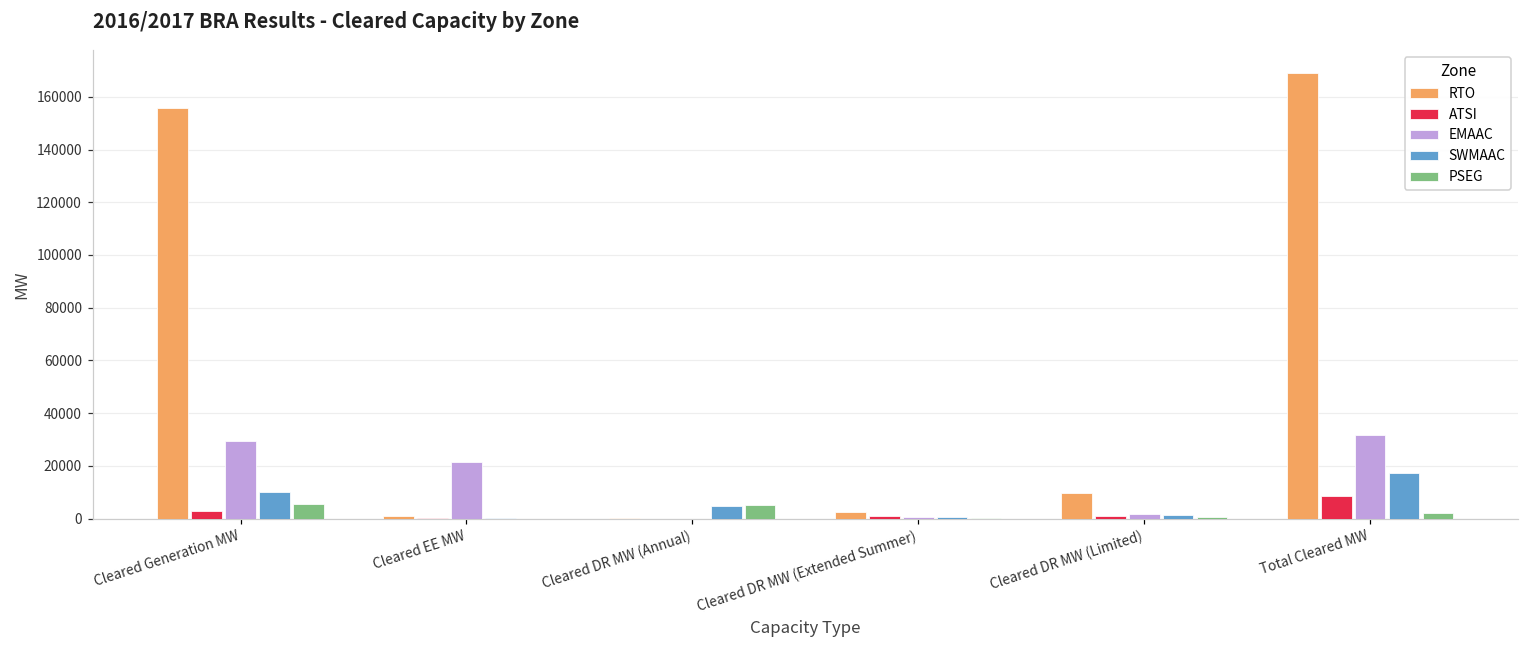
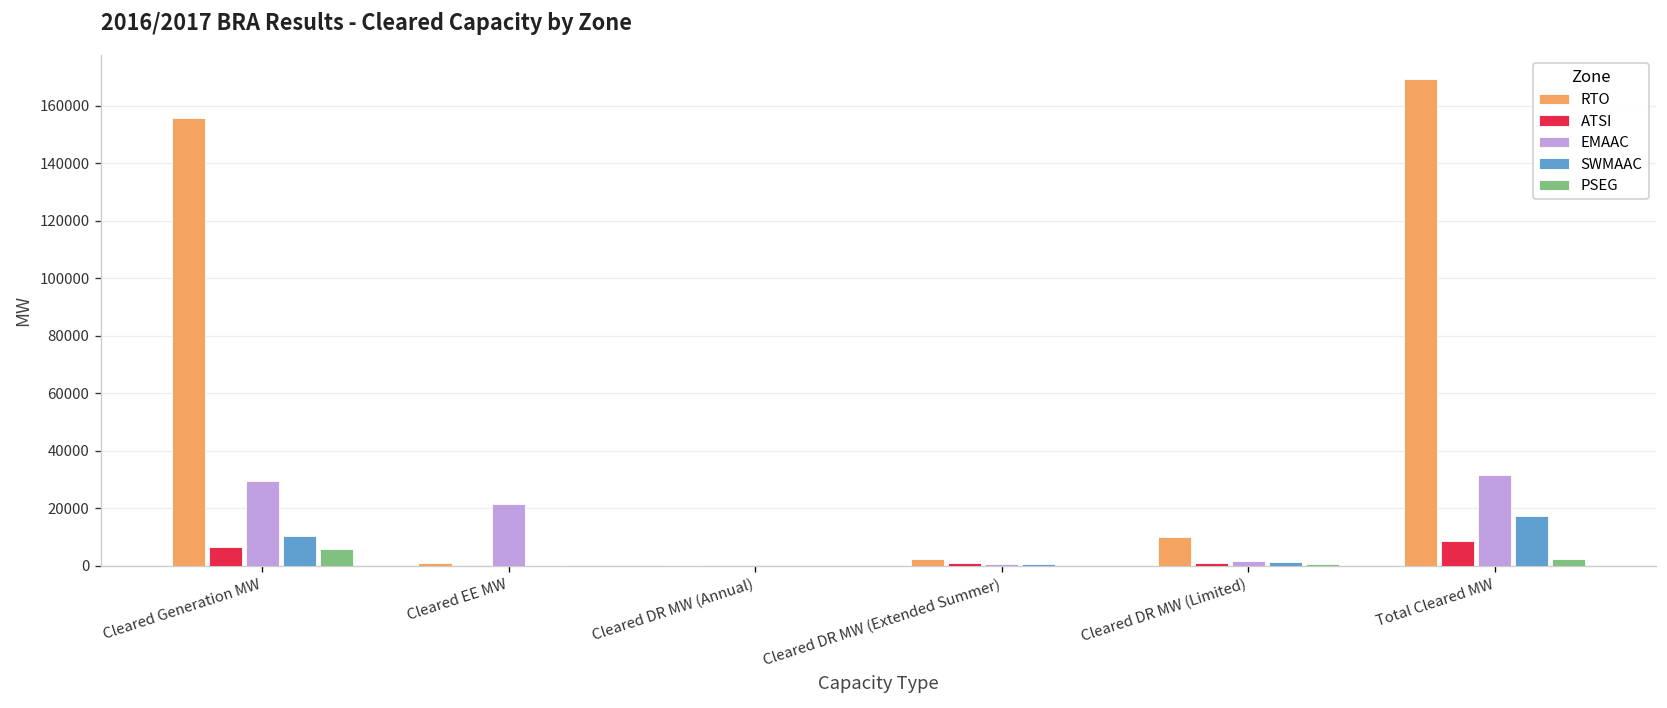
ATSI, Cleared Generation MW: 3000 -> 7000
SWMAAC, Cleared DR MW (Annual): 5000 -> 0
PSEG, Cleared DR MW (Annual): 5000 -> 0
